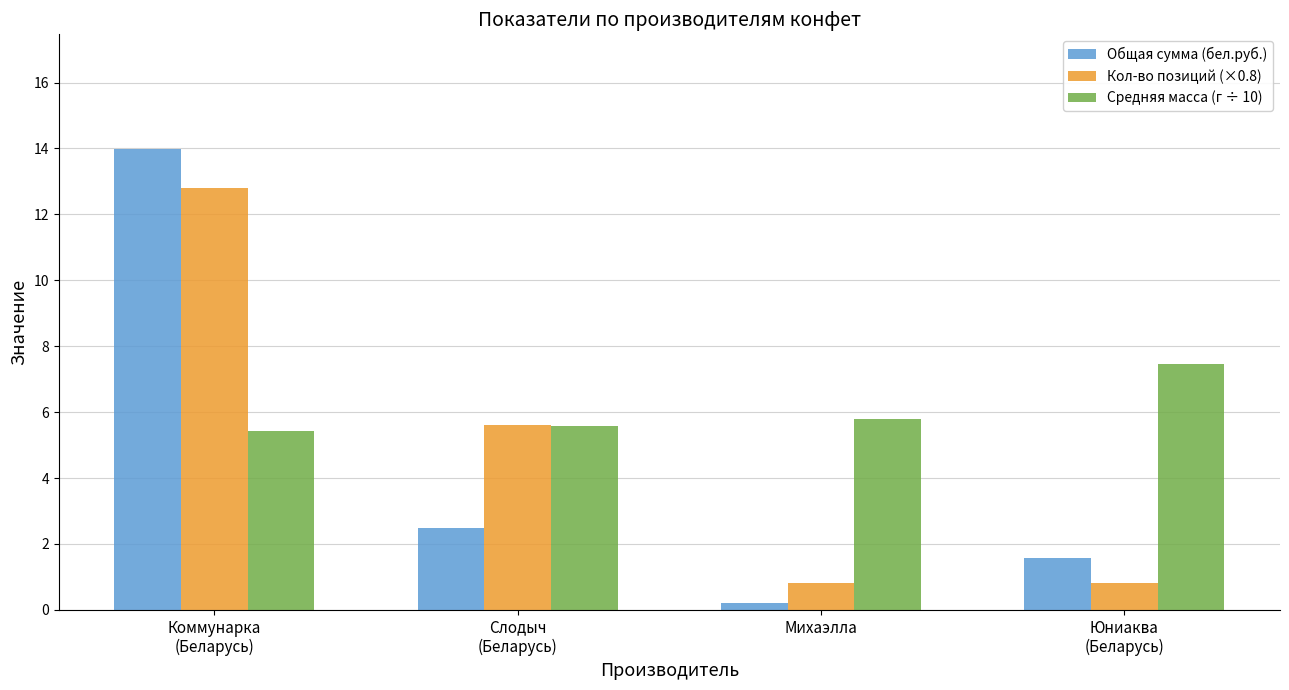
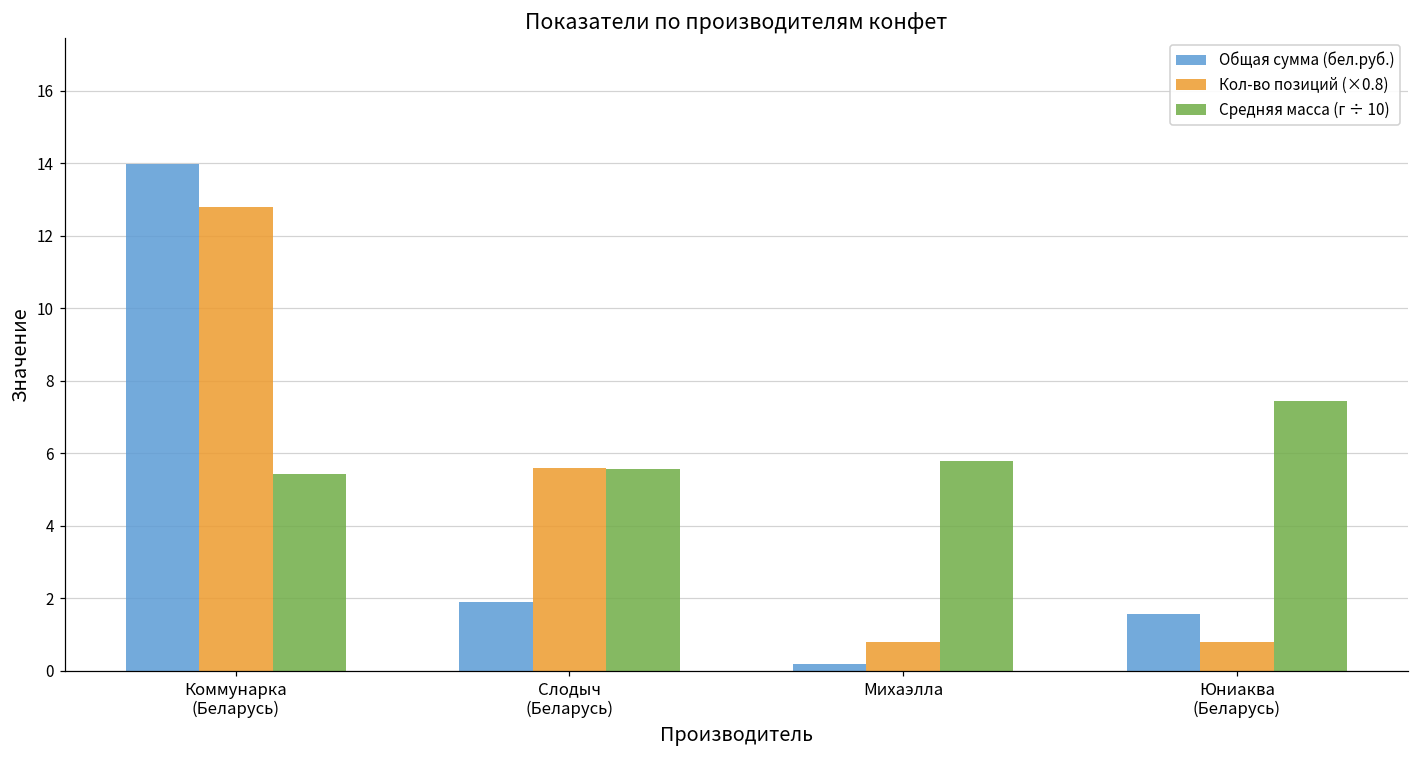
Общая сумма (бел.руб.), Слодыч (Беларусь): 2.5 -> 1.9
